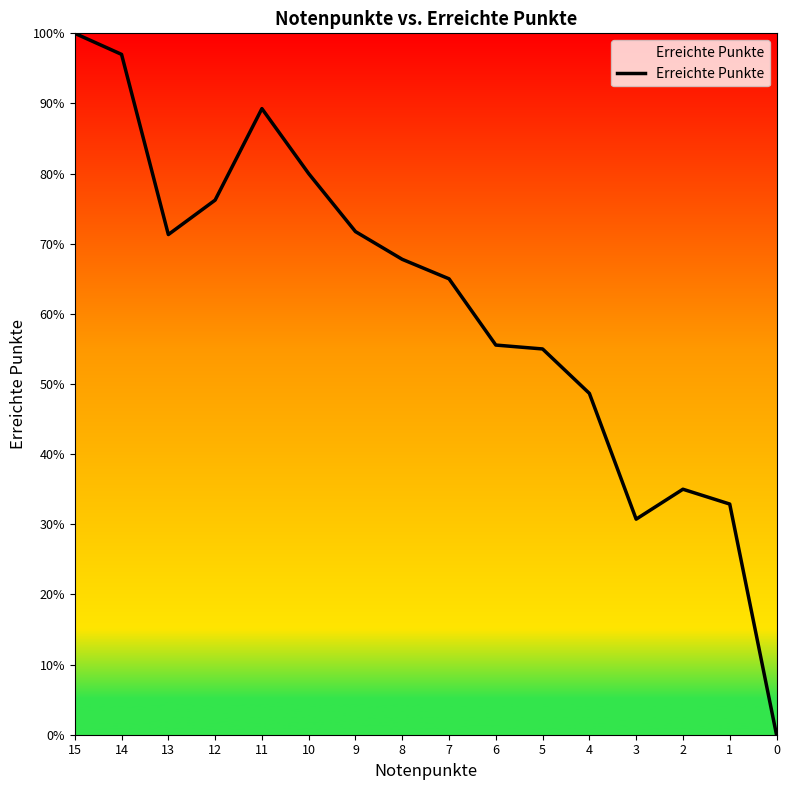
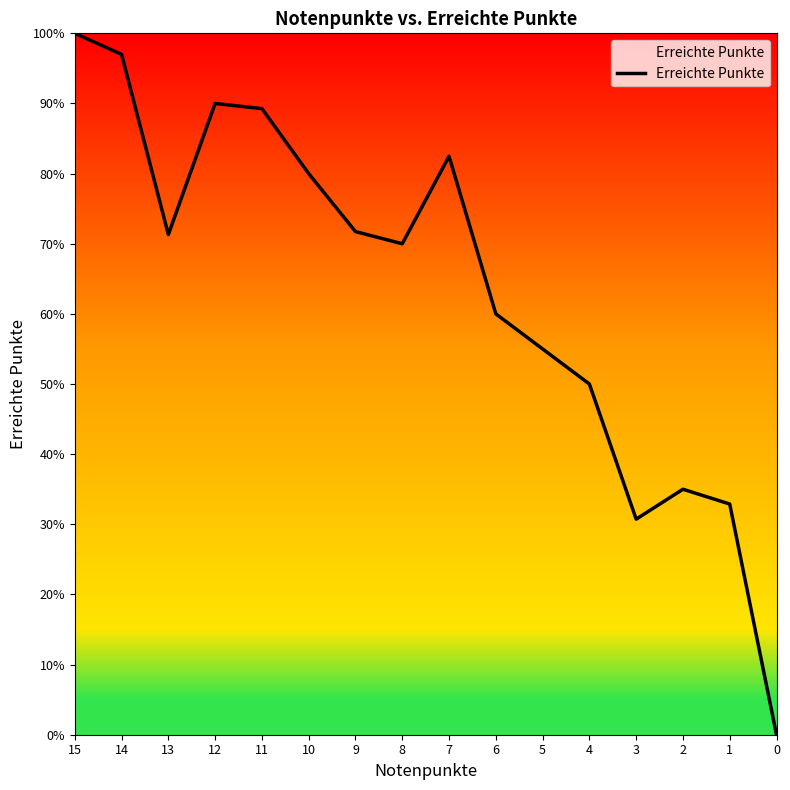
12: 76% -> 90%
8: 68% -> 70%
7: 65% -> 82%
6: 56% -> 60%
4: 49% -> 50%
